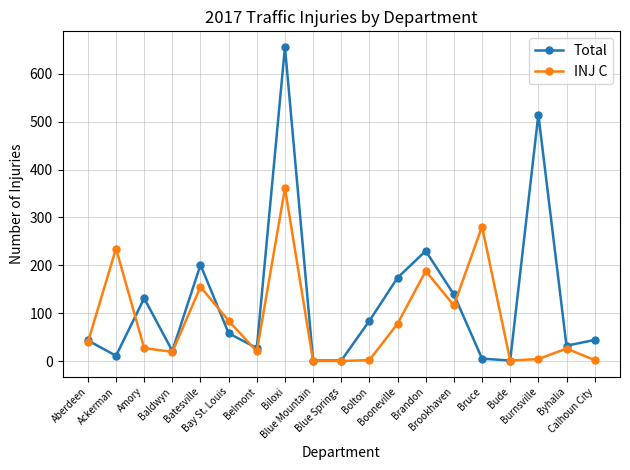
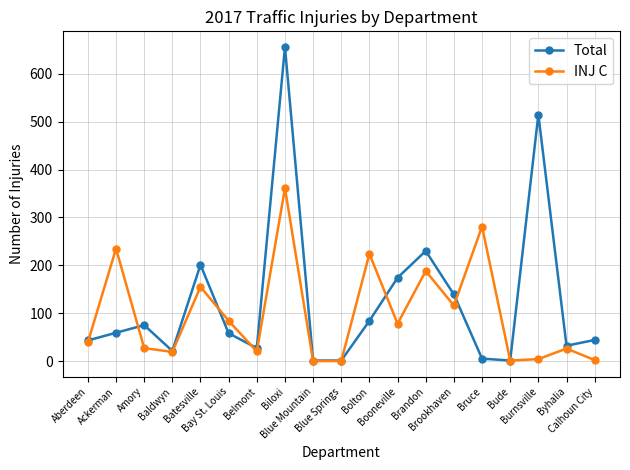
Total, Ackerman: 10 -> 60
Total, Amory: 130 -> 80
INJ C, Bolton: 0 -> 220
